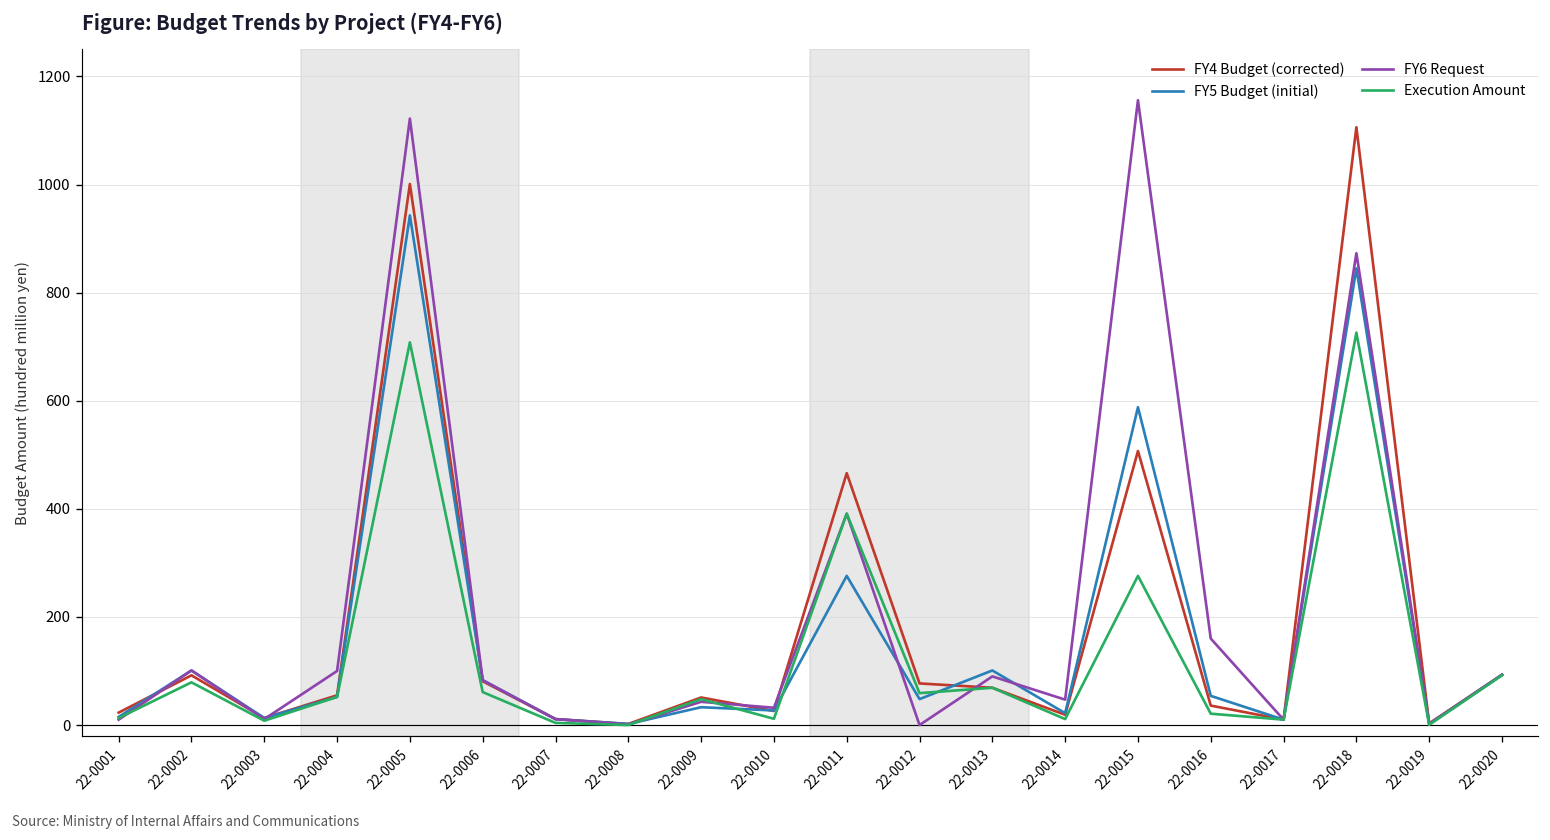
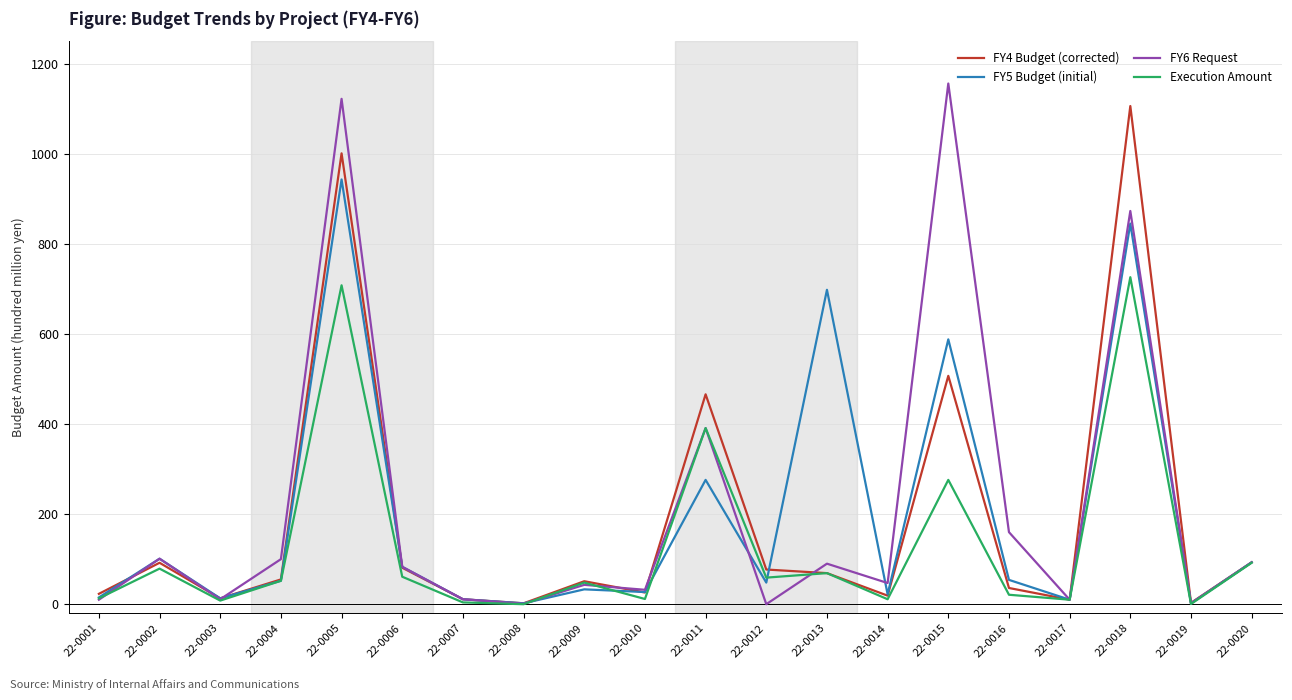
FY5 Budget (initial), 22-0013: 100 -> 700
